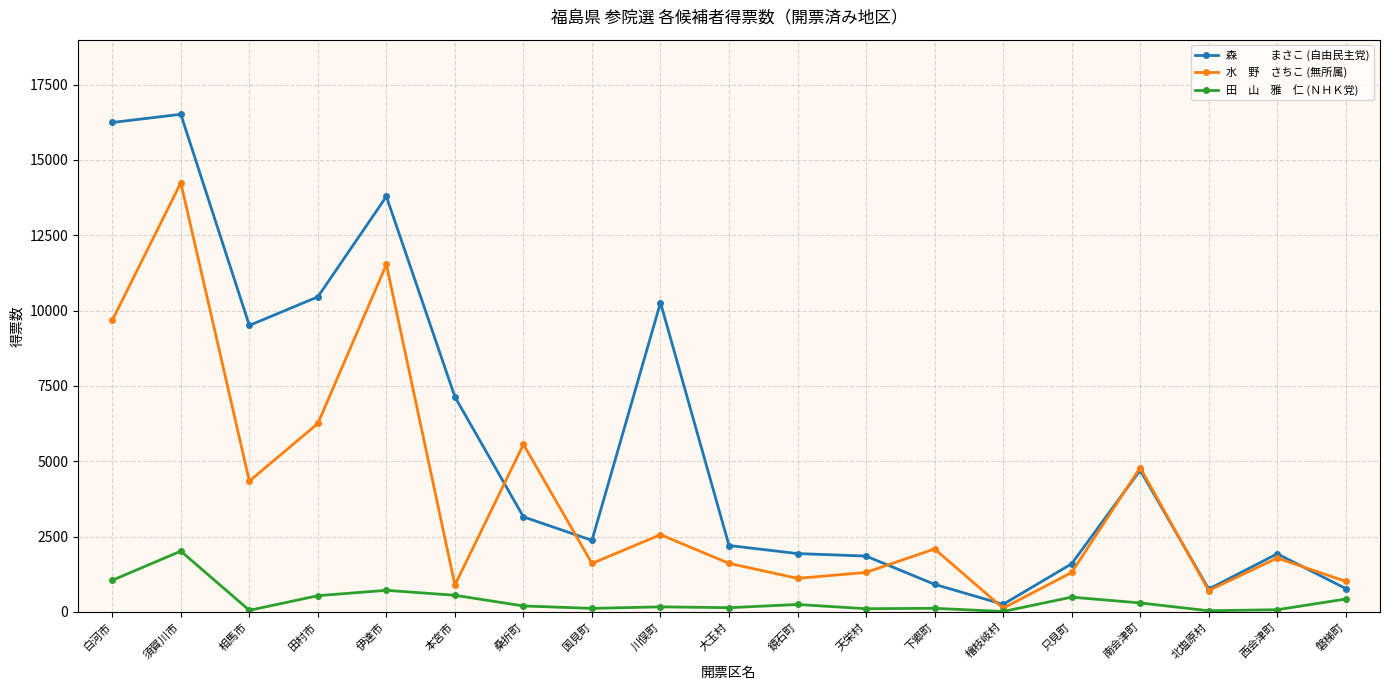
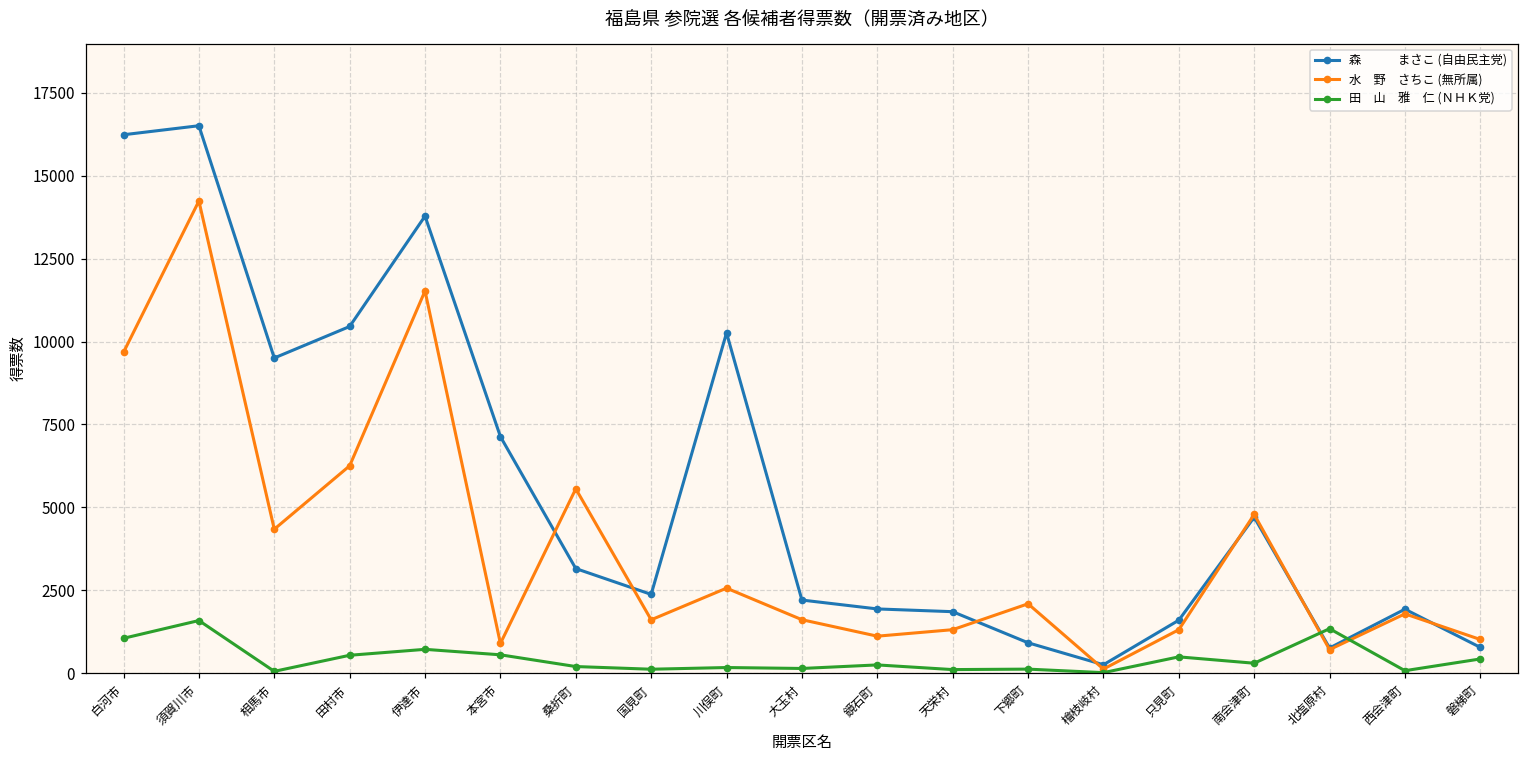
田 山 雅 仁 (ＮＨＫ党), 須賀川市: 2000 -> 1600
田 山 雅 仁 (ＮＨＫ党), 北塩原村: 0 -> 1300
